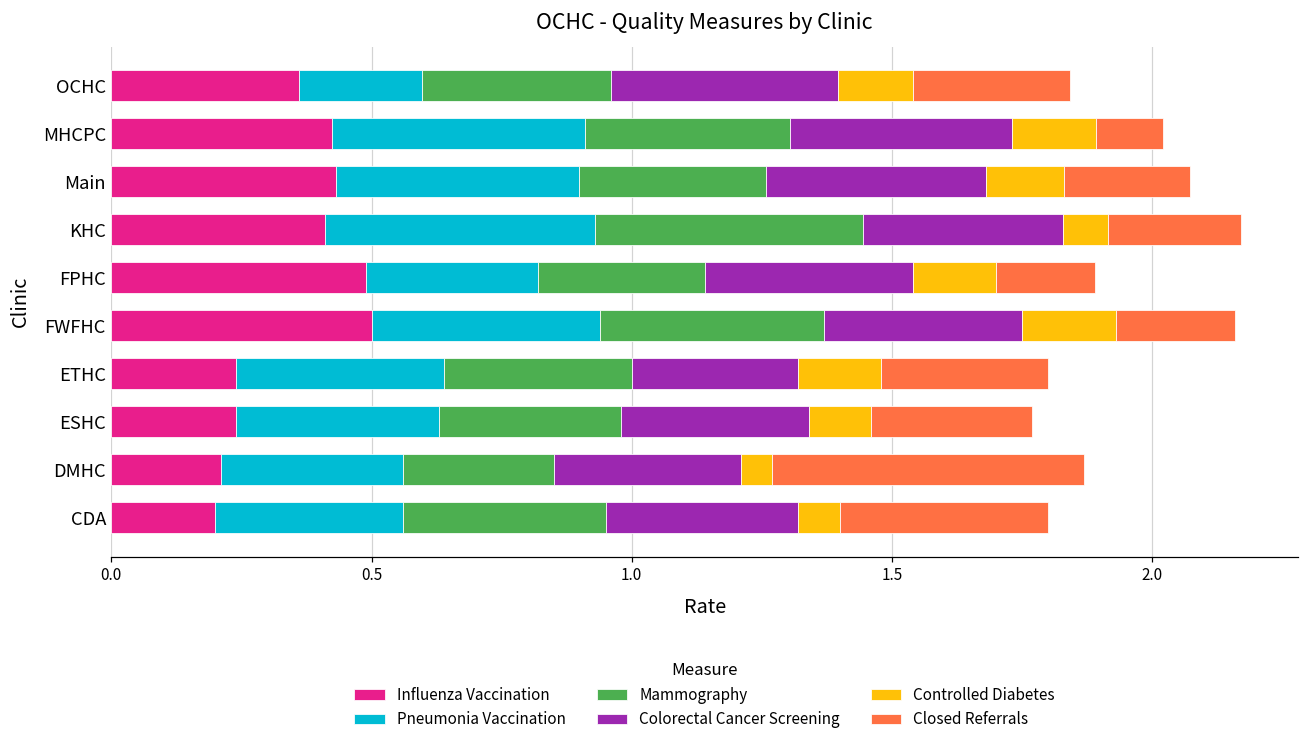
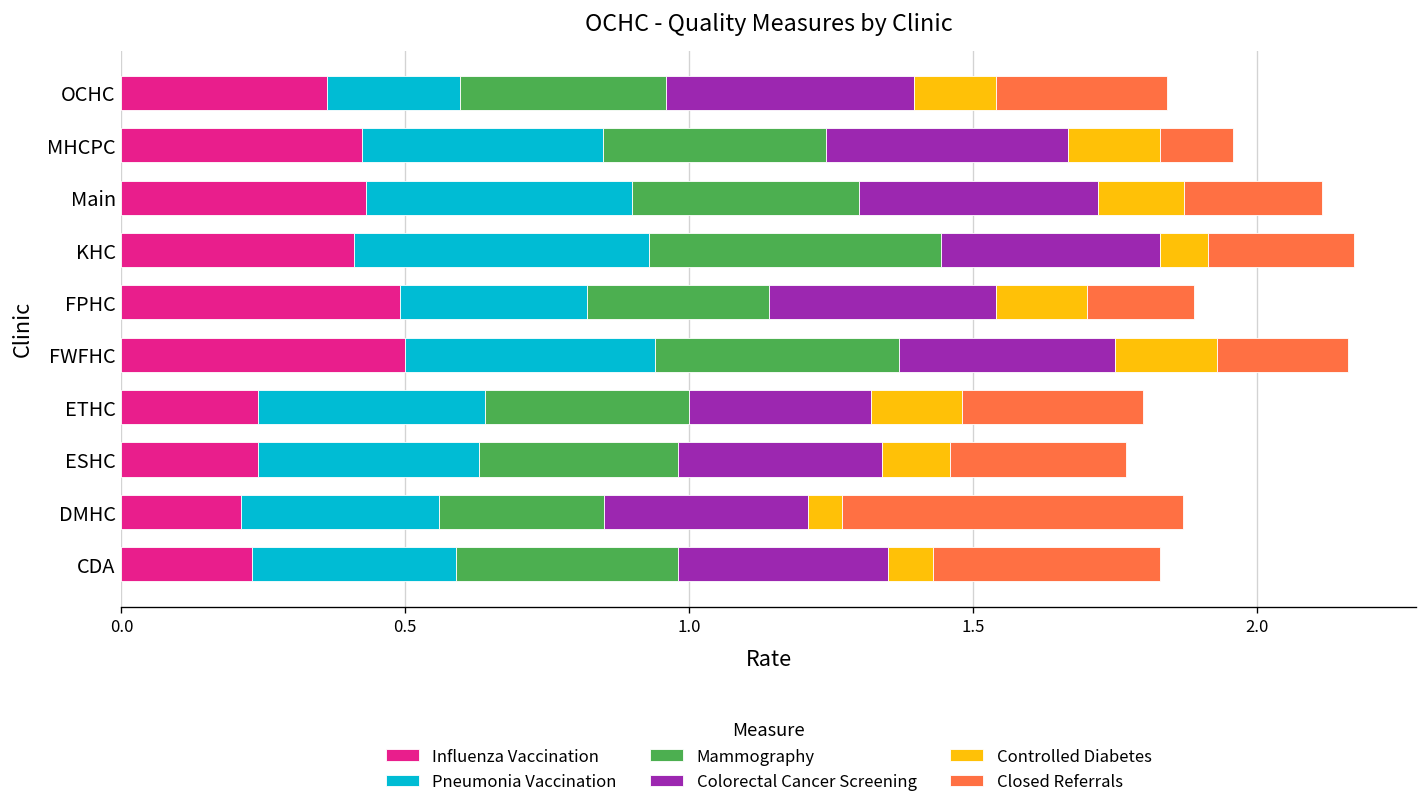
Pneumonia Vaccination, MHCPC: 0.49 -> 0.42
Mammography, Main: 0.36 -> 0.40
Influenza Vaccination, CDA: 0.20 -> 0.23
